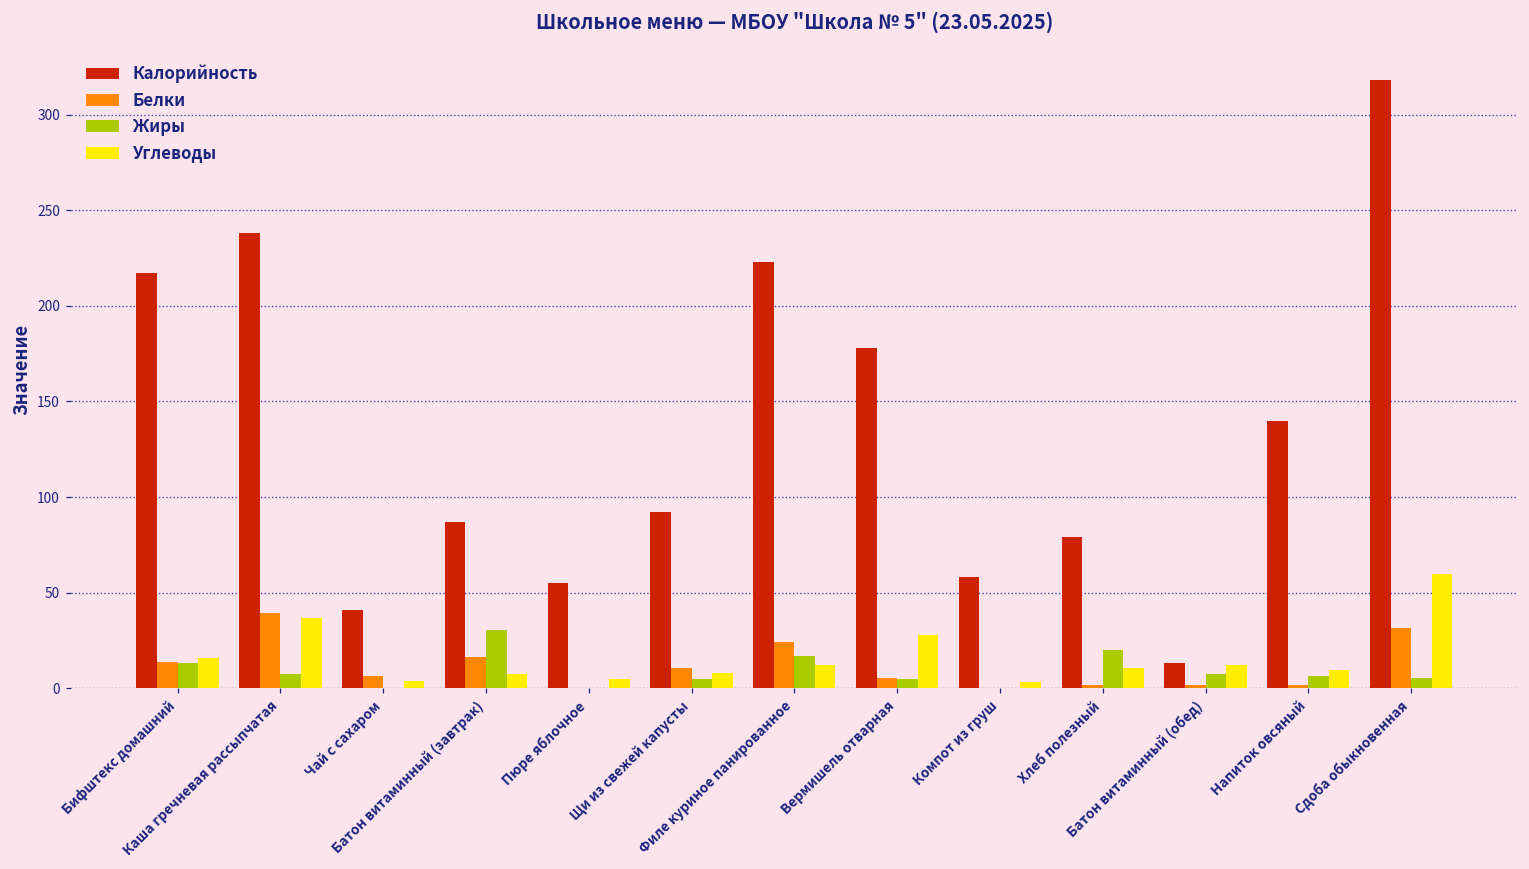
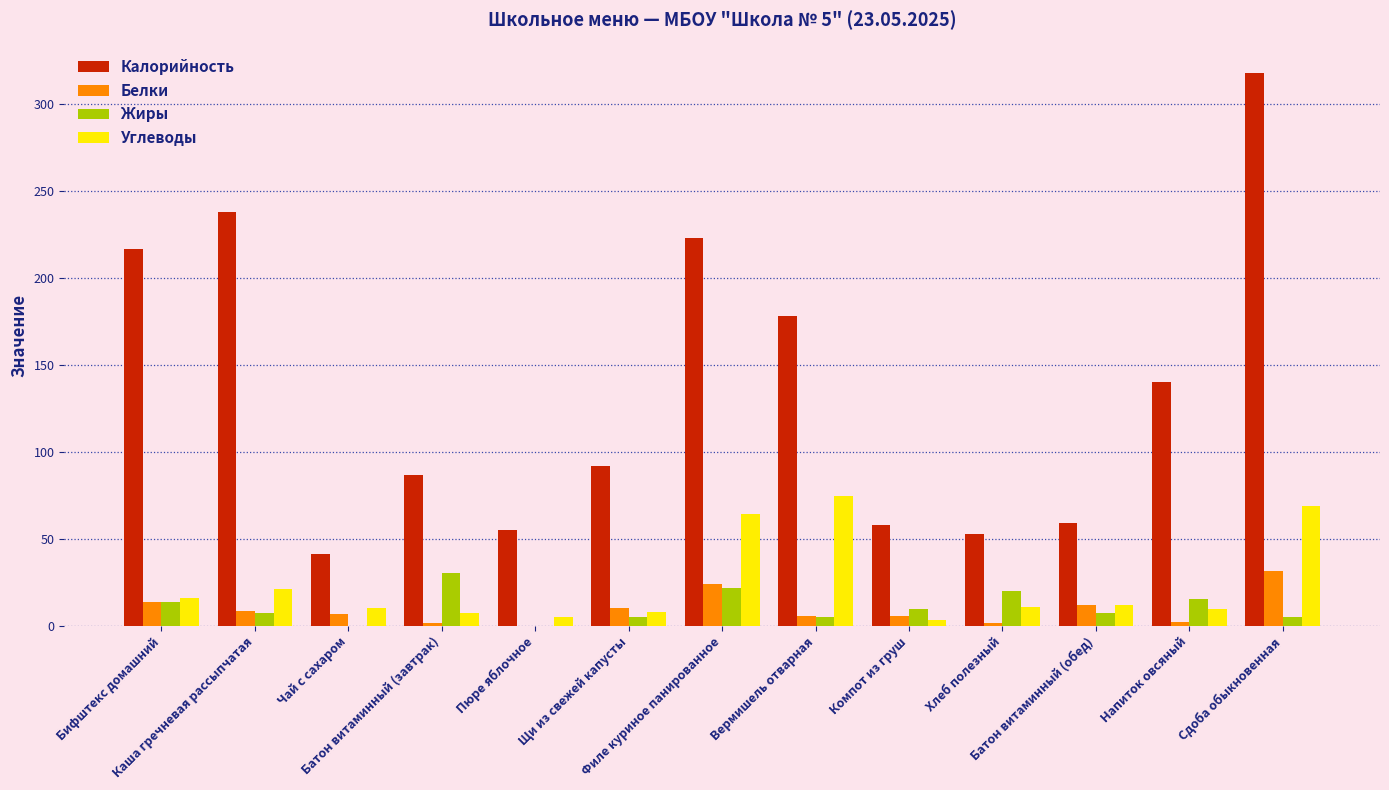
Белки, Каша гречневая рассыпчатая: 40 -> 9
Углеводы, Каша гречневая рассыпчатая: 37 -> 21
Углеводы, Чай с сахаром: 4 -> 10
Белки, Батон витаминный (завтрак): 16 -> 2
Жиры, Филе куриное панированное: 17 -> 22
Углеводы, Филе куриное панированное: 12 -> 64
Углеводы, Вермишель отварная: 28 -> 74
Белки, Компот из груш: 0 -> 6
Жиры, Компот из груш: 0 -> 10
Калорийность, Хлеб полезный: 79 -> 53
Калорийность, Батон витаминный (обед): 13 -> 59
Белки, Батон витаминный (обед): 2 -> 12
Жиры, Напиток овсяный: 6 -> 15
Углеводы, Сдоба обыкновенная: 60 -> 69
